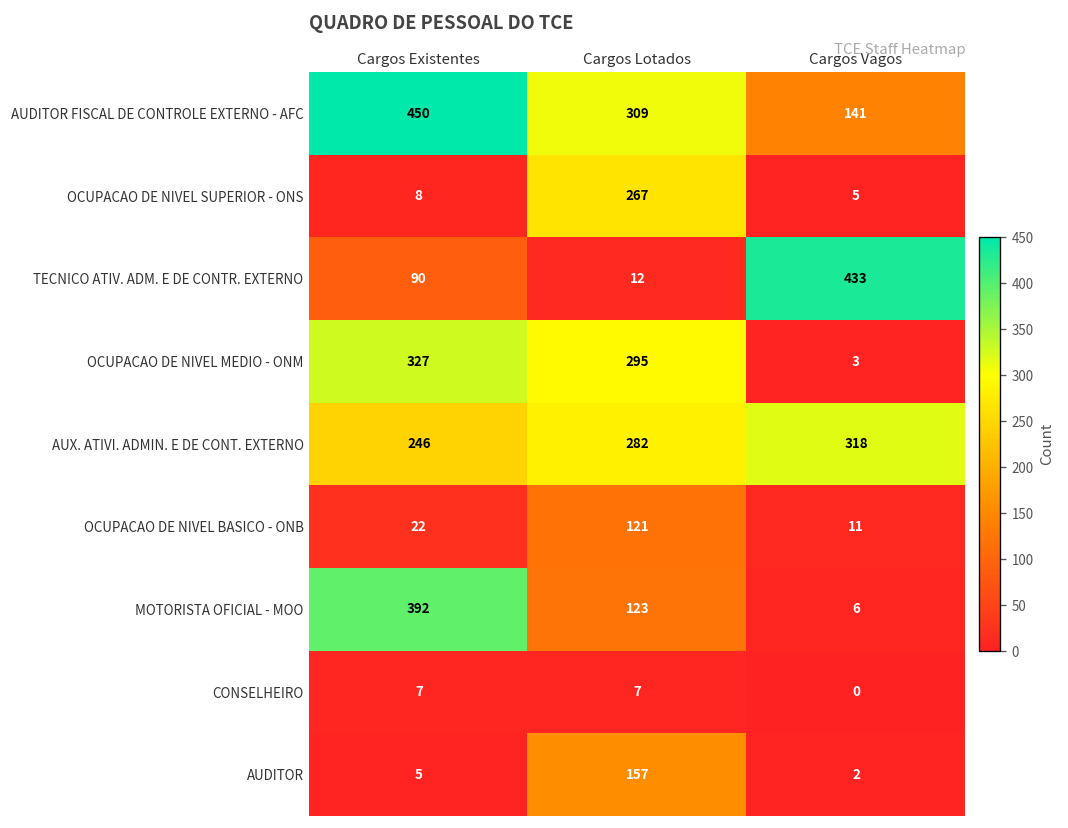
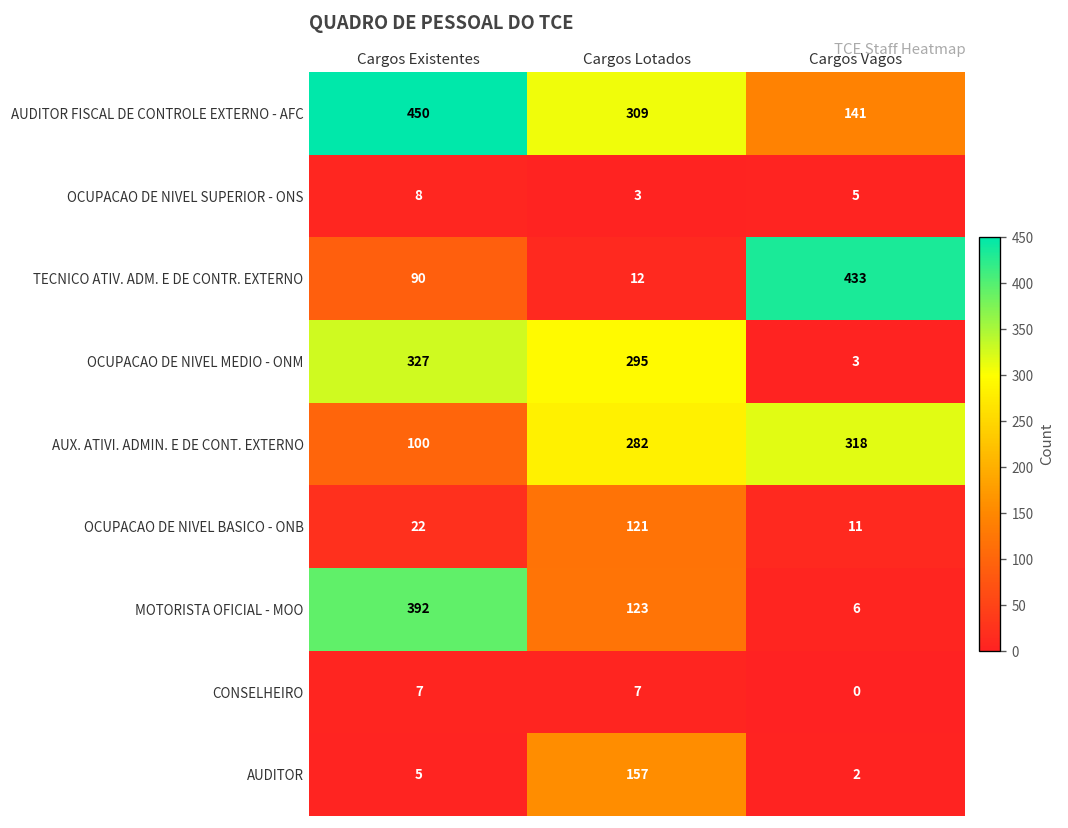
OCUPACAO DE NIVEL SUPERIOR - ONS, Cargos Lotados: 267 -> 3
AUX. ATIVI. ADMIN. E DE CONT. EXTERNO, Cargos Existentes: 246 -> 100
